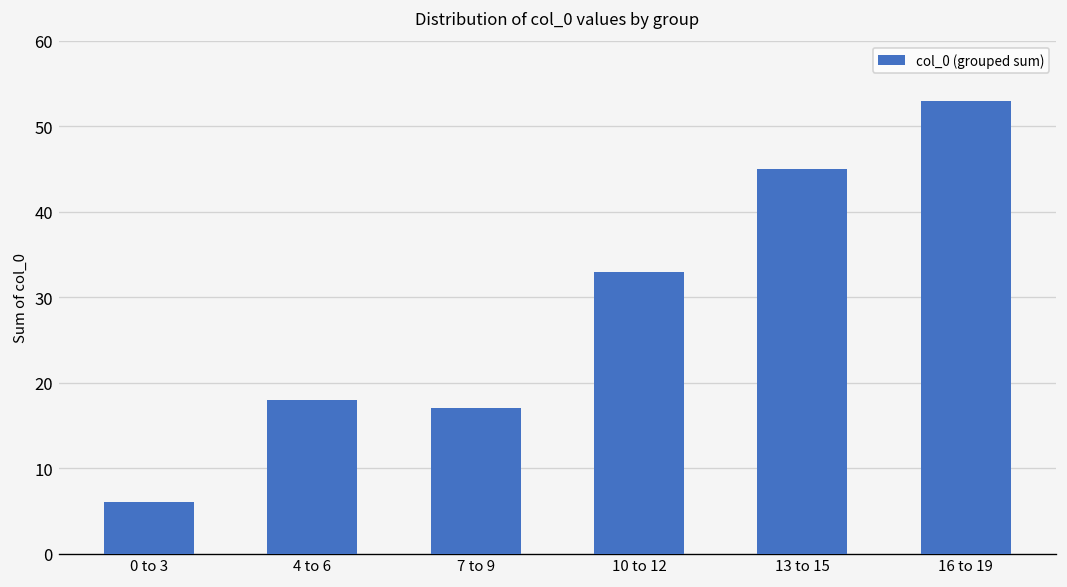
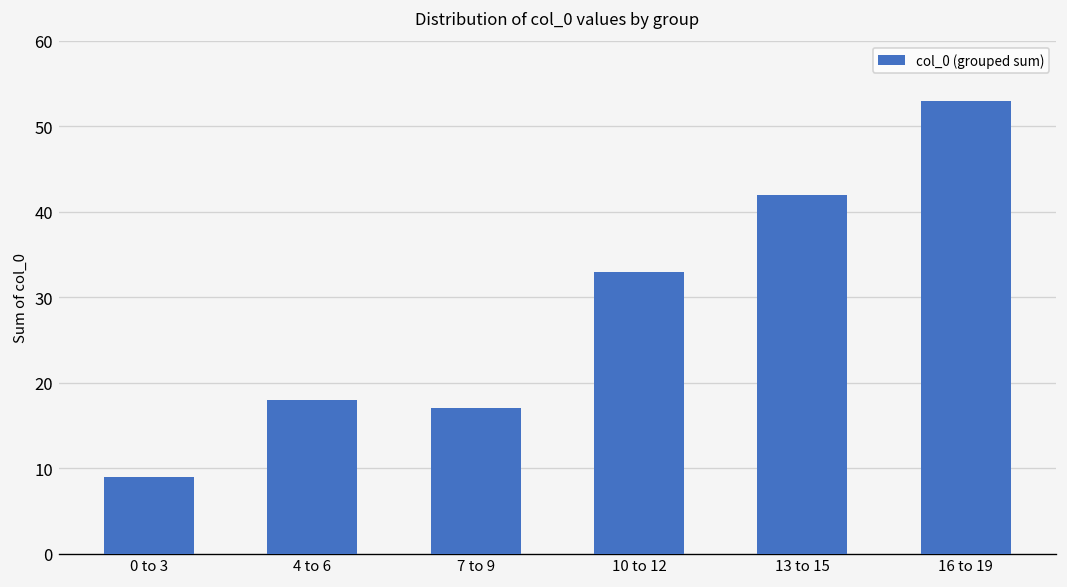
0 to 3: 6 -> 9
13 to 15: 45 -> 42
